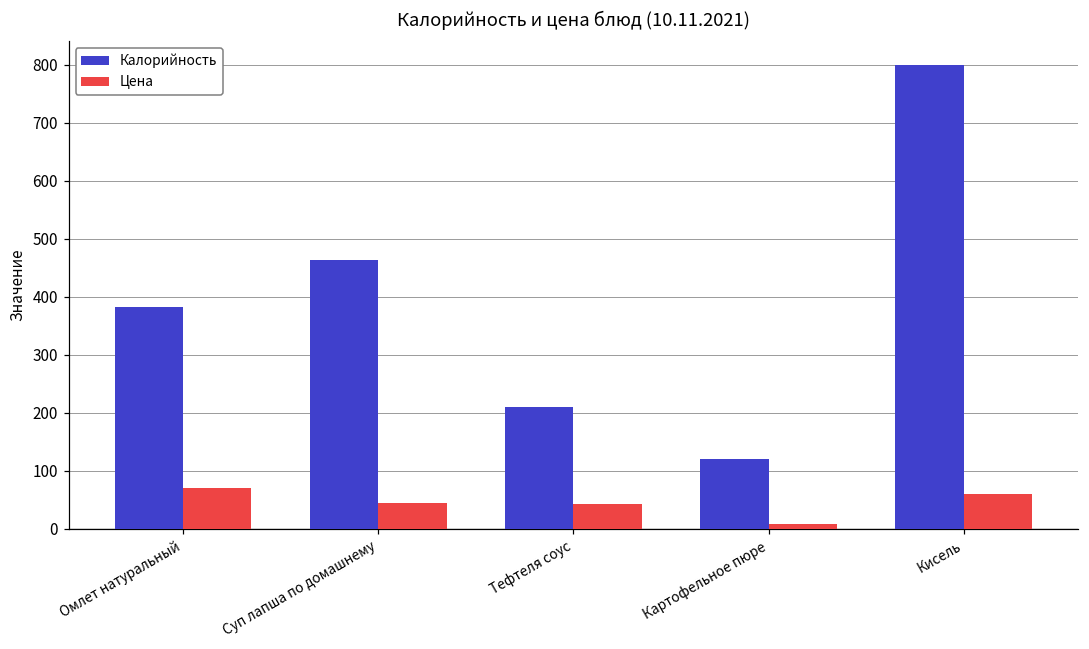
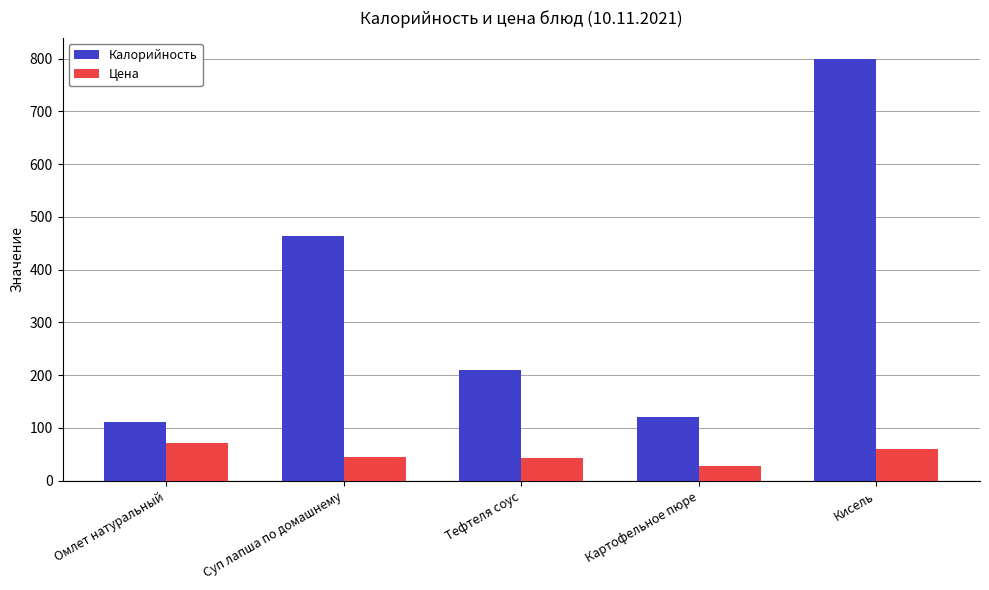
Калорийность, Омлет натуральный: 380 -> 110
Цена, Картофельное пюре: 10 -> 30
